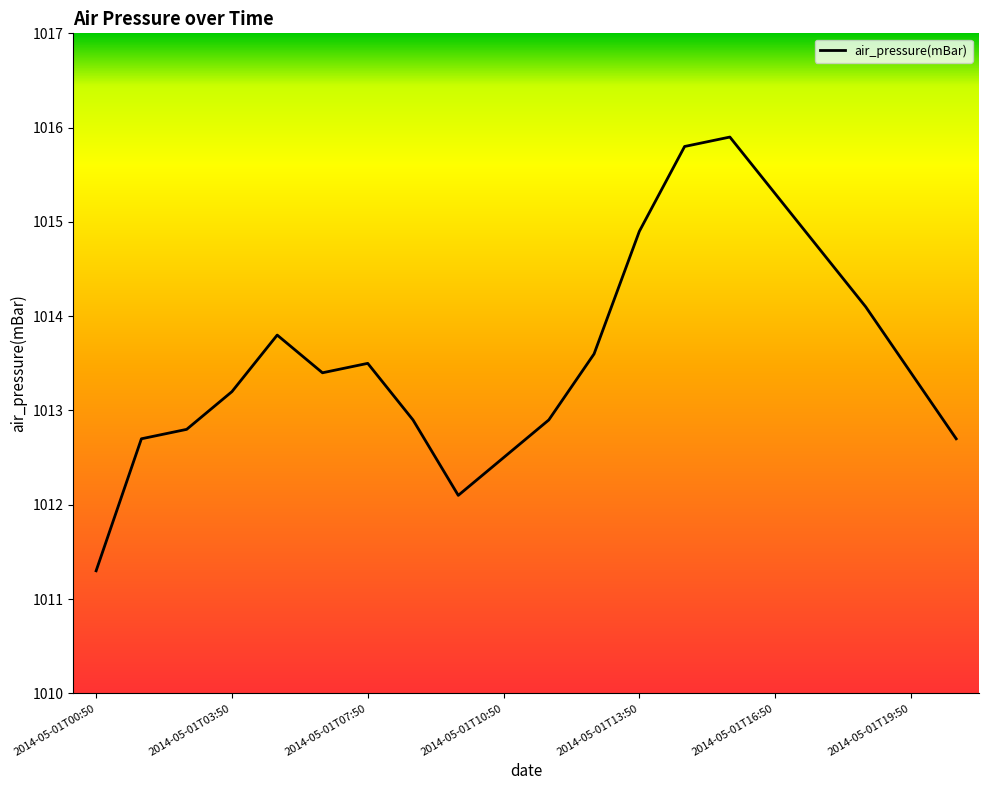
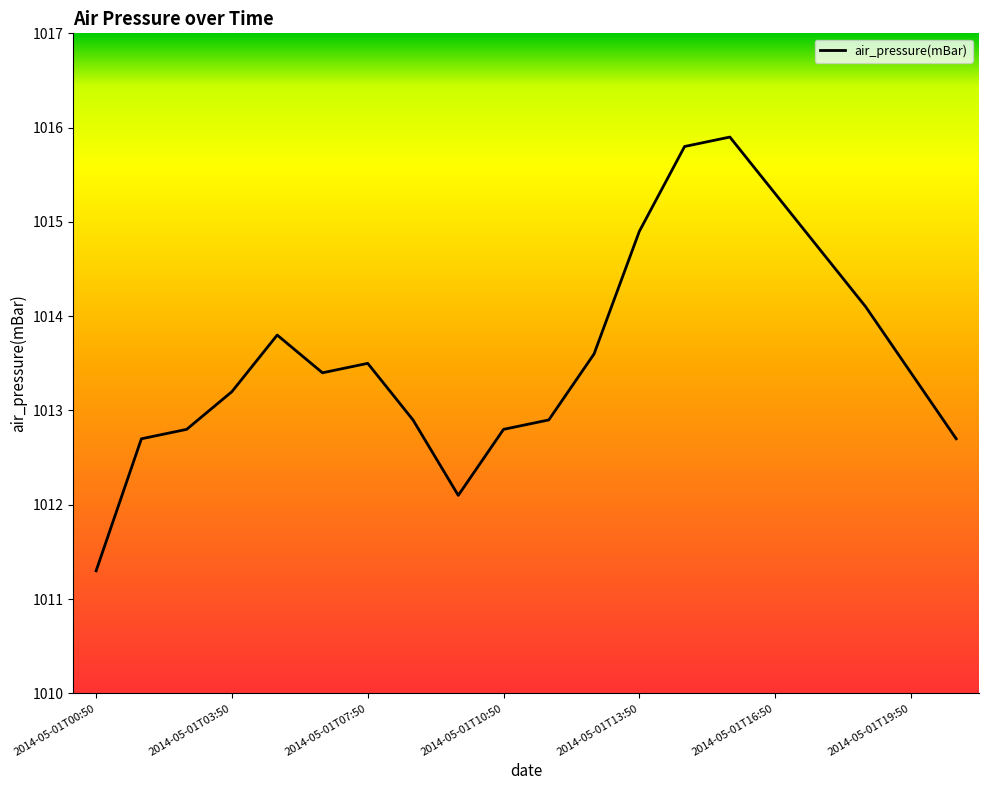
2014-05-01T10:50: 1012.5 -> 1012.8
